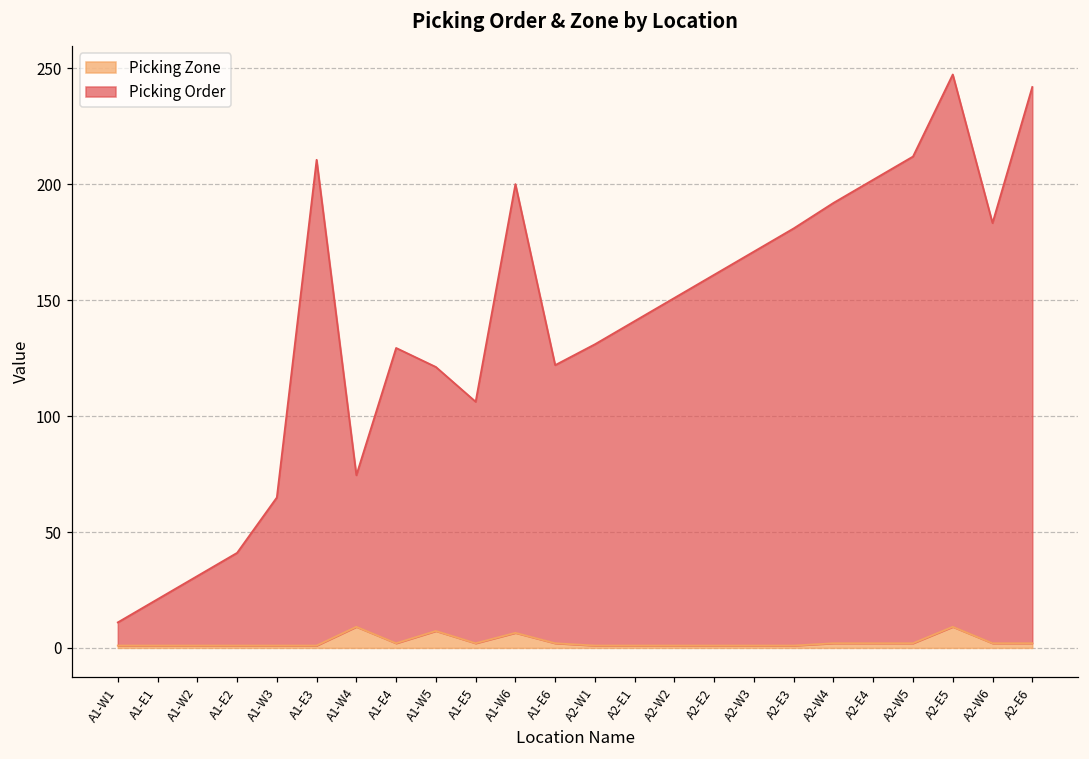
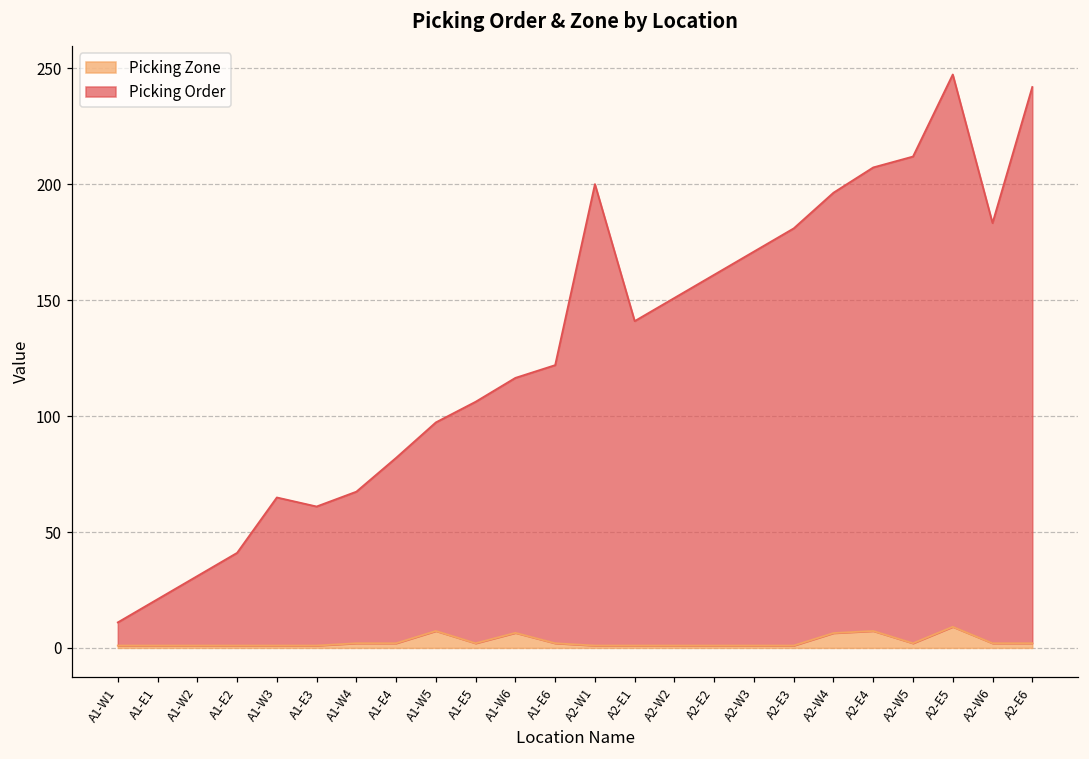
Picking Order, A1-E3: 210 -> 60
Picking Zone, A1-W4: 9 -> 2
Picking Order, A1-E4: 127 -> 80
Picking Order, A1-W5: 114 -> 90
Picking Order, A1-W6: 194 -> 110
Picking Order, A2-W1: 130 -> 199
Picking Zone, A2-W4: 2 -> 6
Picking Zone, A2-E4: 2 -> 7
